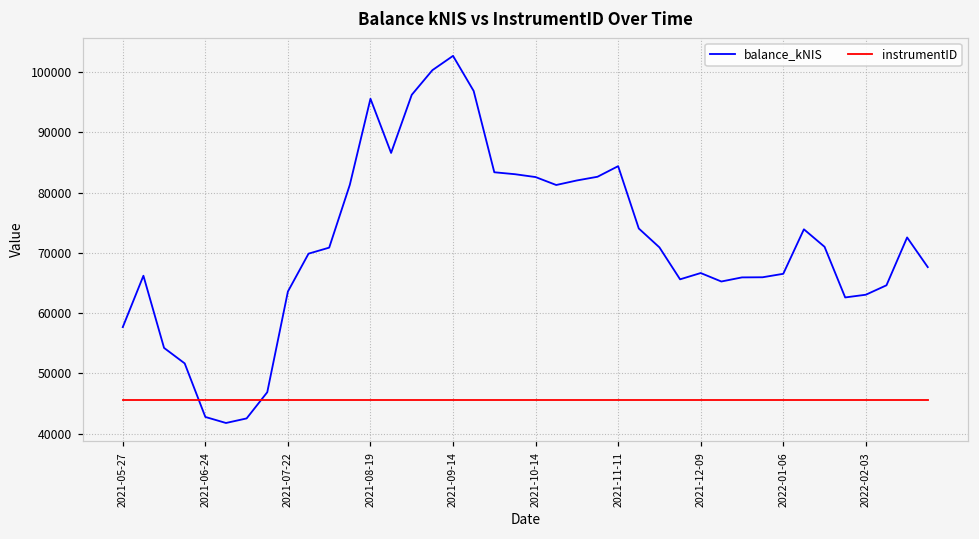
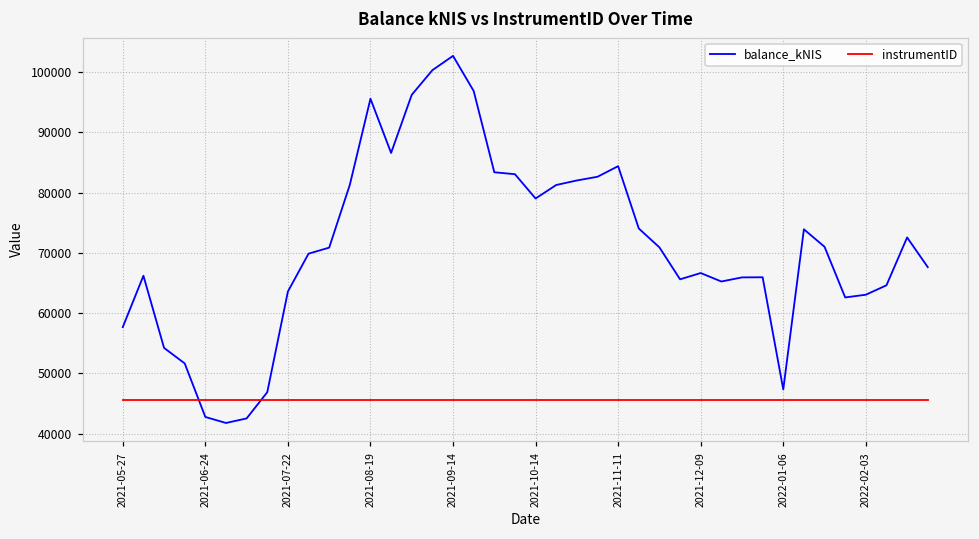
balance_kNIS, 2021-10-14: 83000 -> 79000
balance_kNIS, 2022-01-06: 67000 -> 47000
